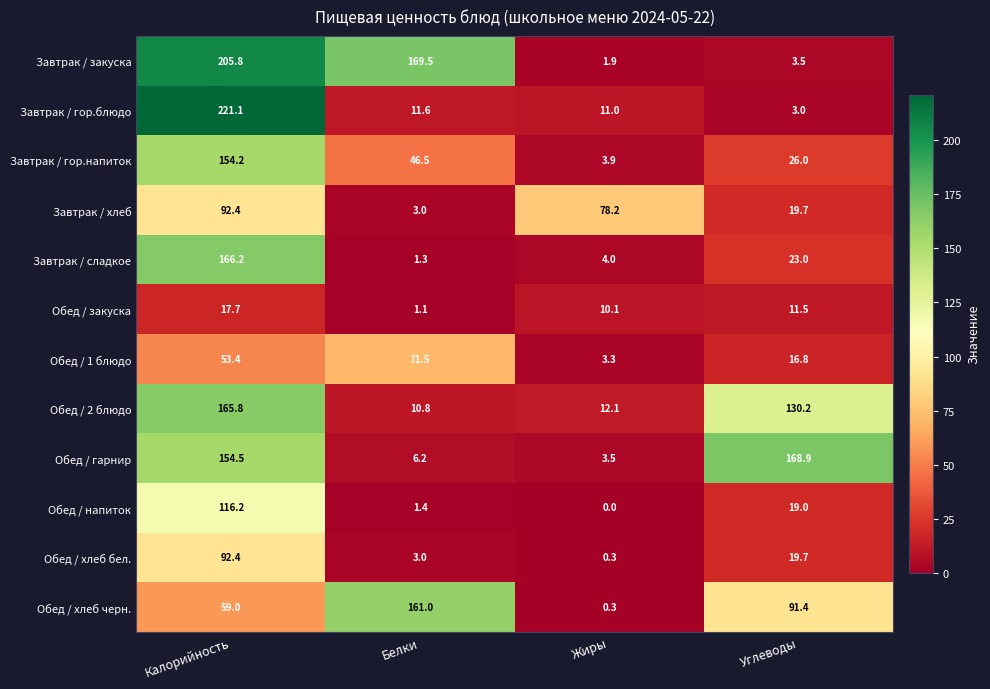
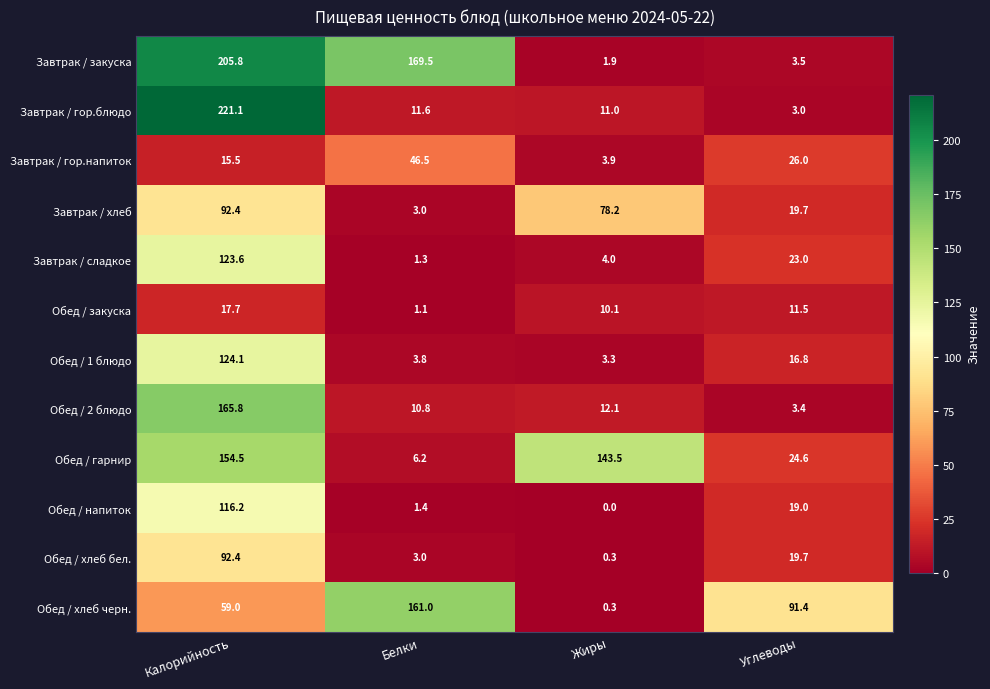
Завтрак / гор.напиток, Калорийность: 154.2 -> 15.5
Завтрак / сладкое, Калорийность: 166.2 -> 123.6
Обед / 1 блюдо, Калорийность: 53.4 -> 124.1
Обед / 1 блюдо, Белки: 71.5 -> 3.8
Обед / 2 блюдо, Углеводы: 130.2 -> 3.4
Обед / гарнир, Жиры: 3.5 -> 143.5
Обед / гарнир, Углеводы: 168.9 -> 24.6
